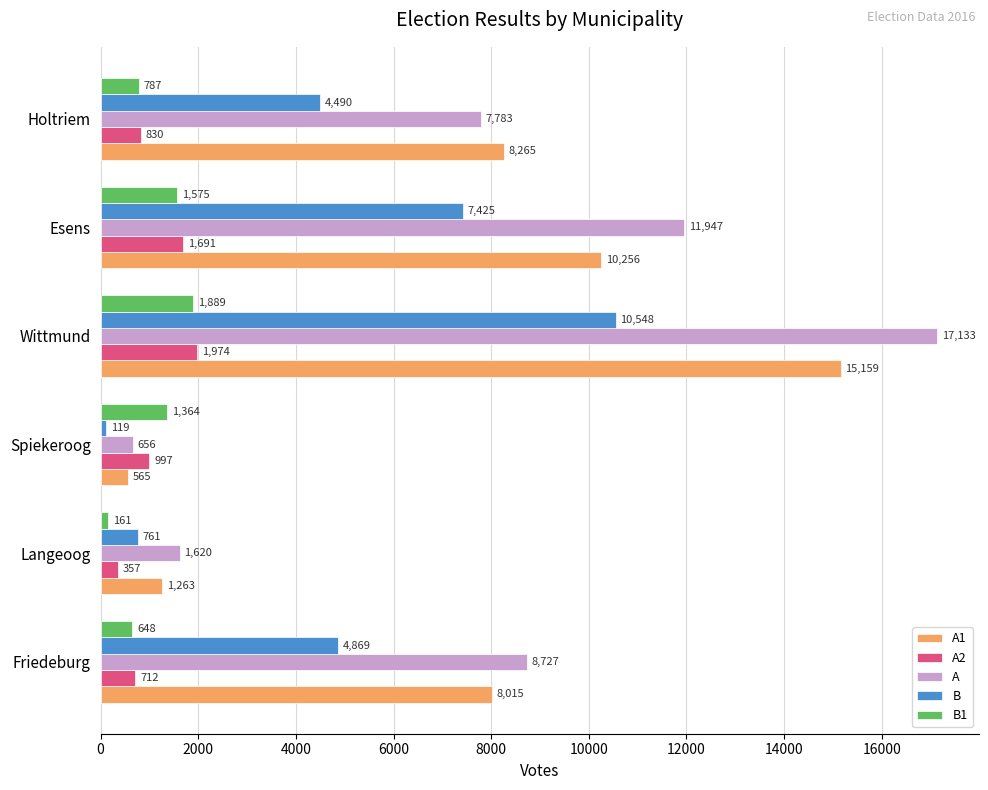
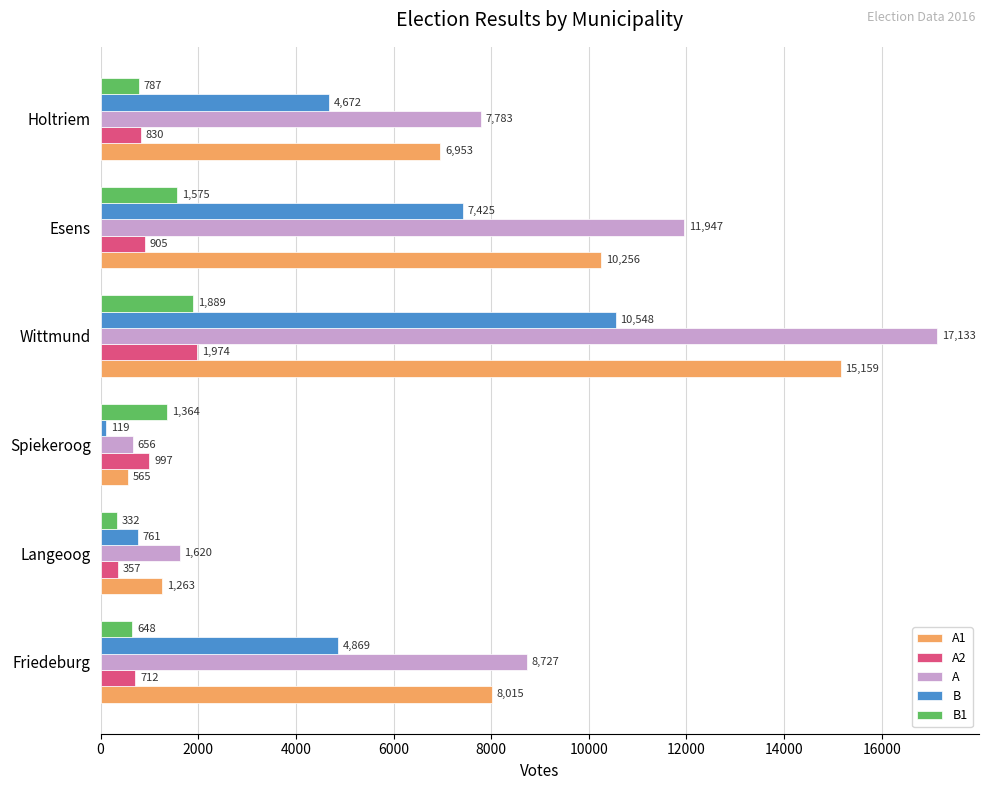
B, Holtriem: 4,490 -> 4,672
A1, Holtriem: 8,265 -> 6,953
A2, Esens: 1,691 -> 905
B1, Langeoog: 161 -> 332
